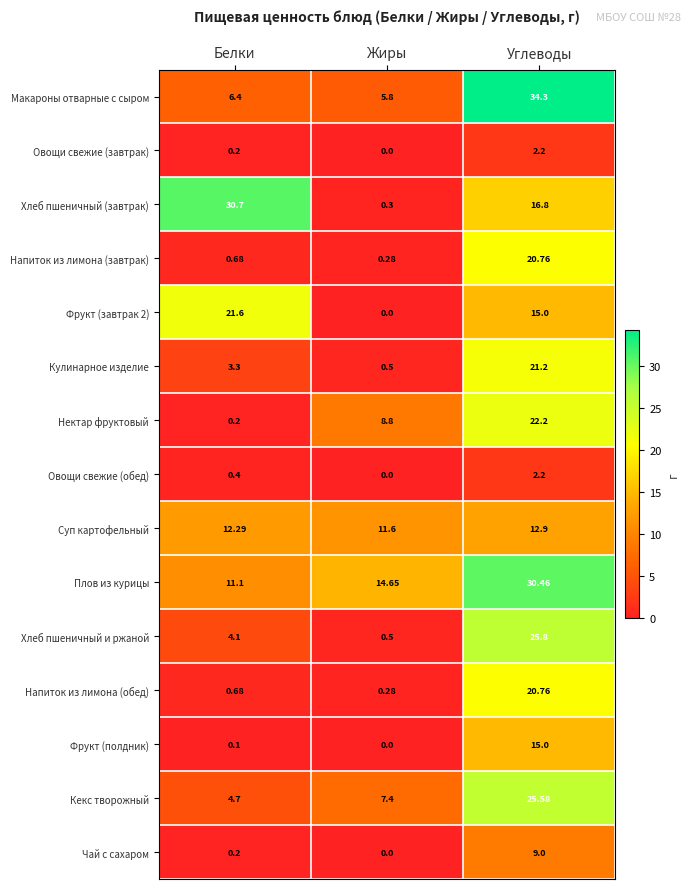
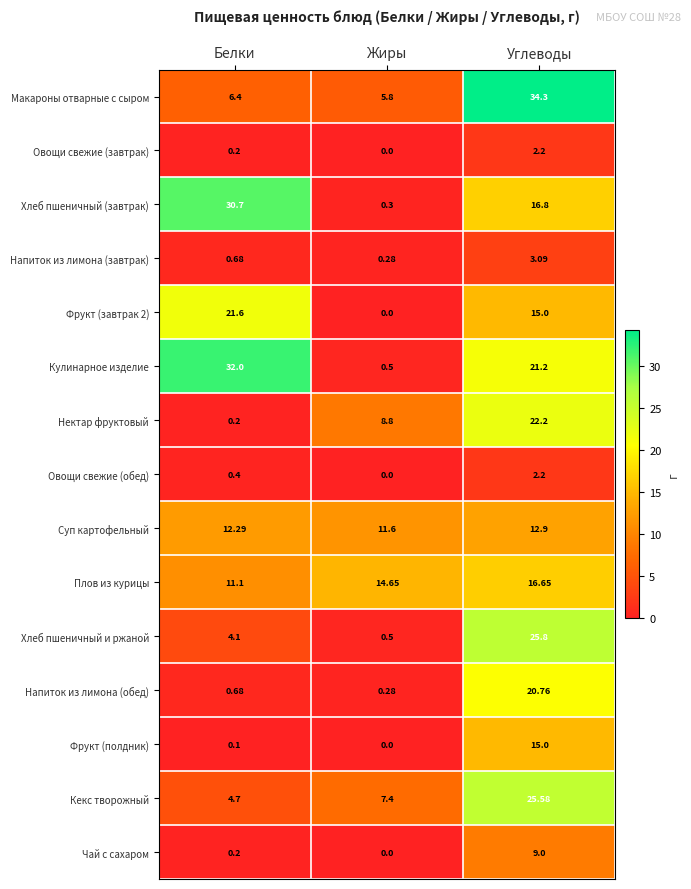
Напиток из лимона (завтрак), Углеводы: 20.76 -> 3.09
Кулинарное изделие, Белки: 3.3 -> 32.0
Плов из курицы, Углеводы: 30.46 -> 16.65
